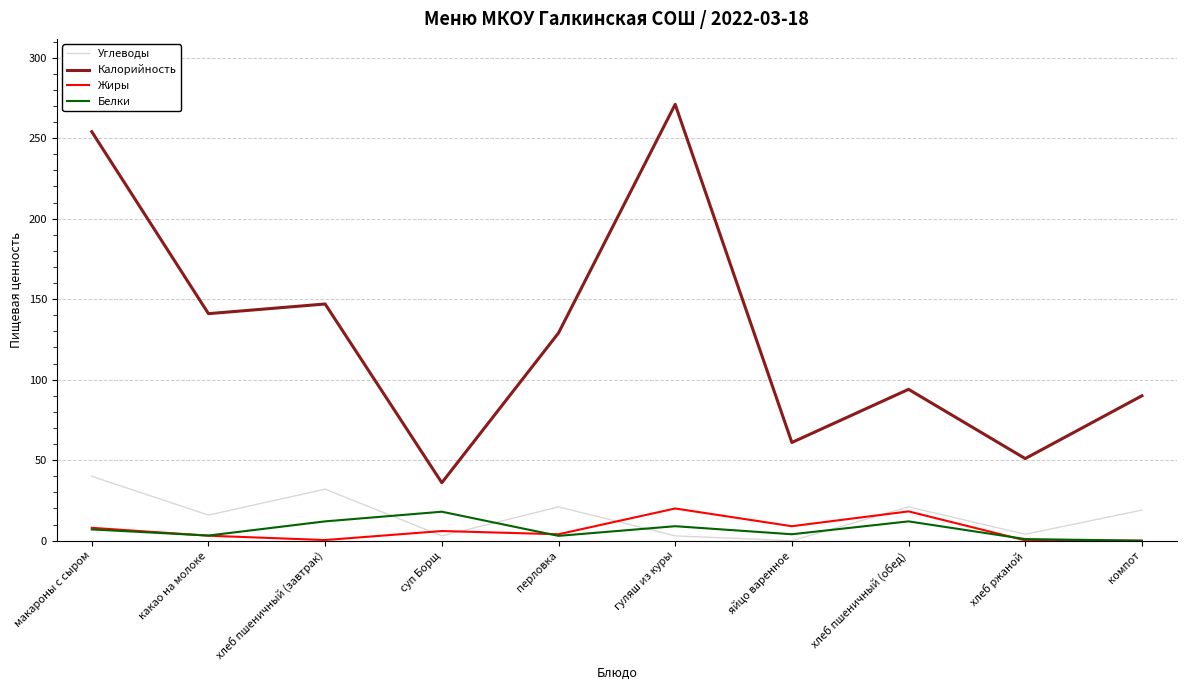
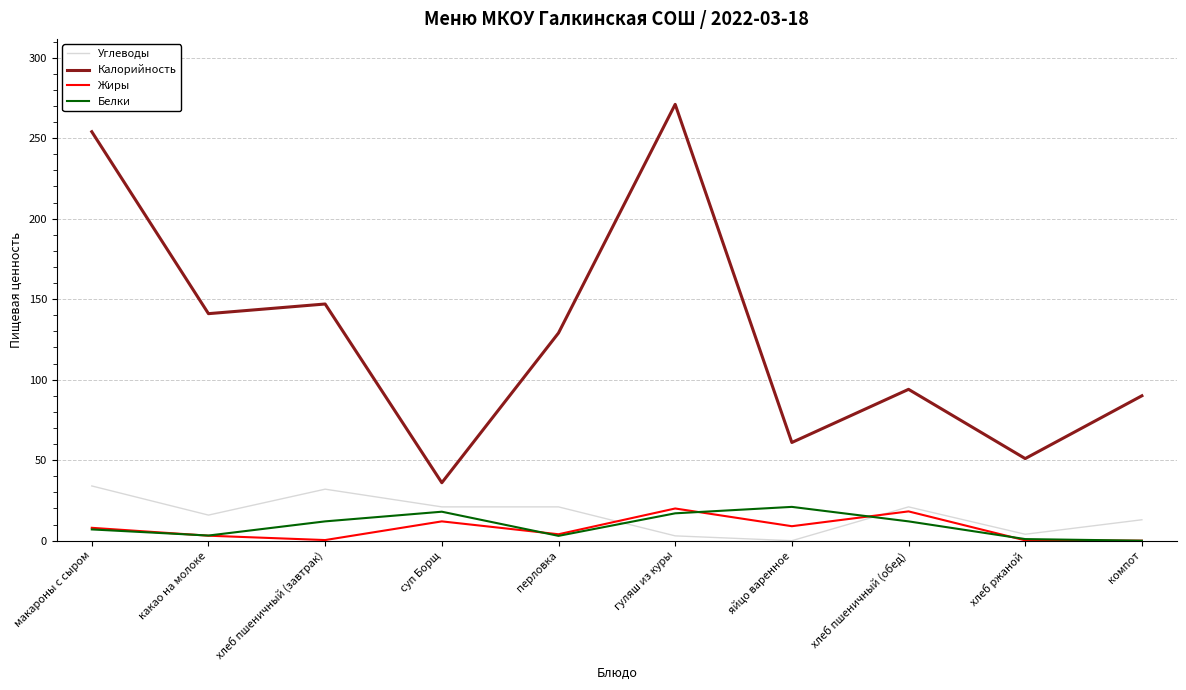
Углеводы, макароны с сыром: 40 -> 34
Углеводы, суп Борщ: 3 -> 21
Жиры, суп Борщ: 6 -> 12
Белки, гуляш из куры: 9 -> 17
Белки, яйцо варенное: 4 -> 21
Углеводы, компот: 19 -> 13
